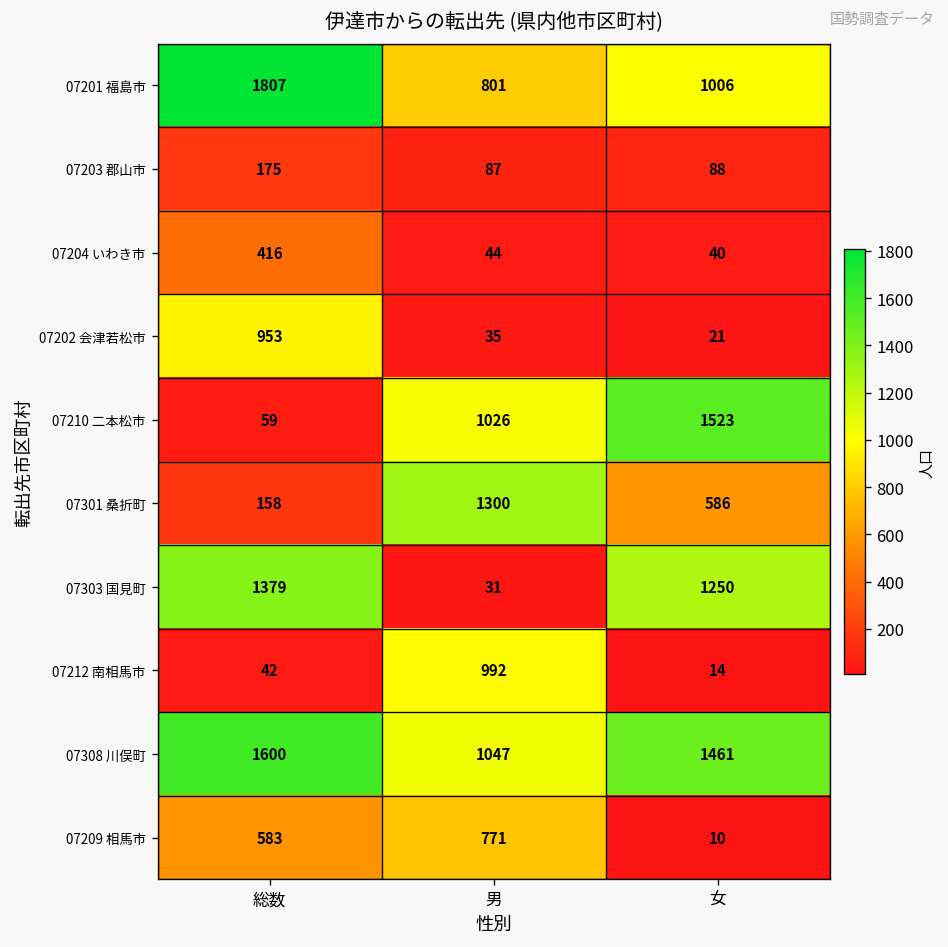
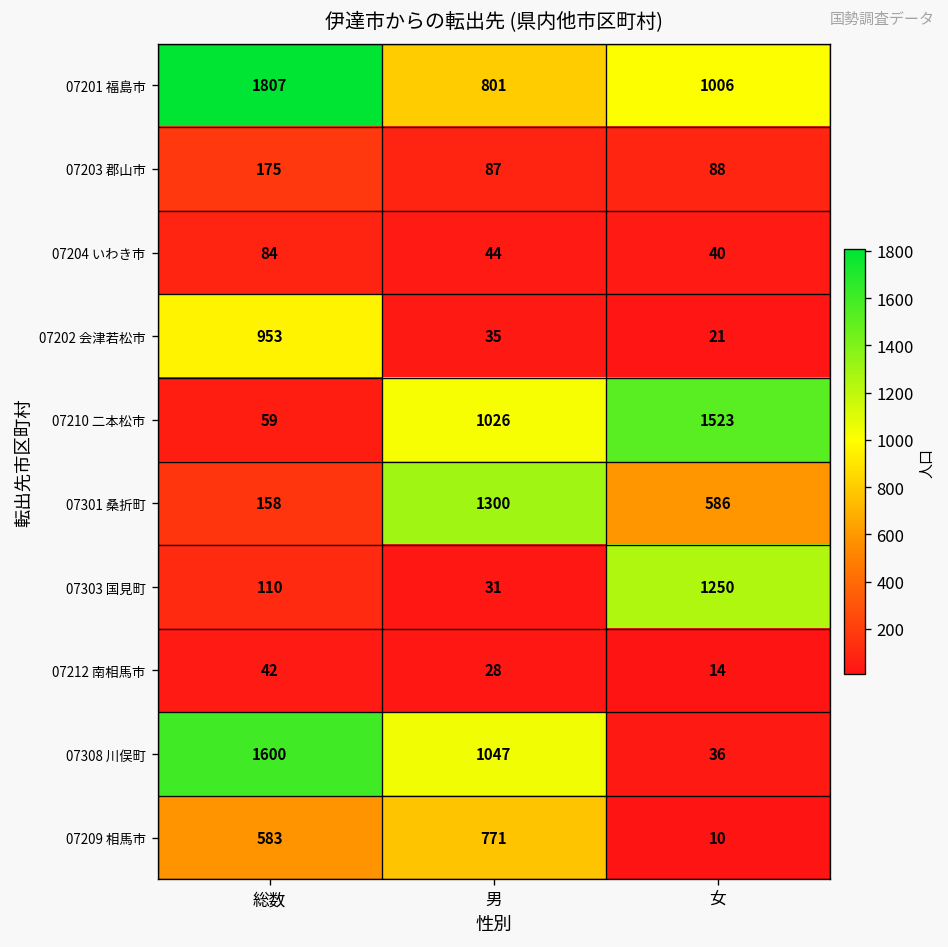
07204 いわき市, 総数: 416 -> 84
07303 国見町, 総数: 1379 -> 110
07212 南相馬市, 男: 992 -> 28
07308 川俣町, 女: 1461 -> 36
